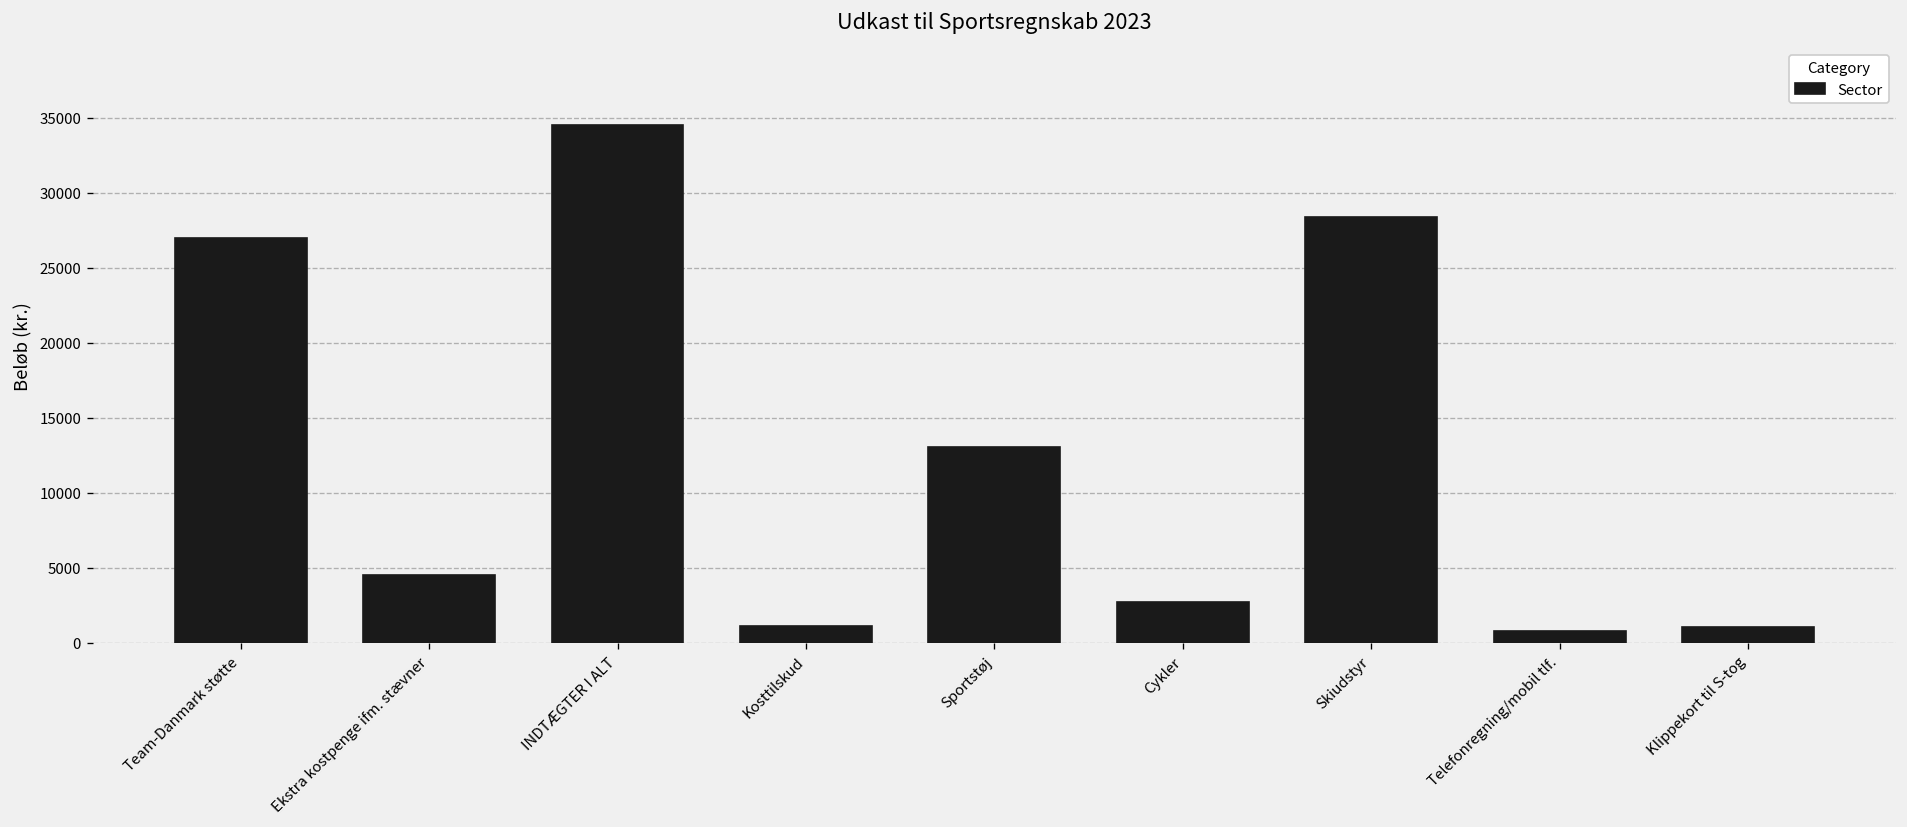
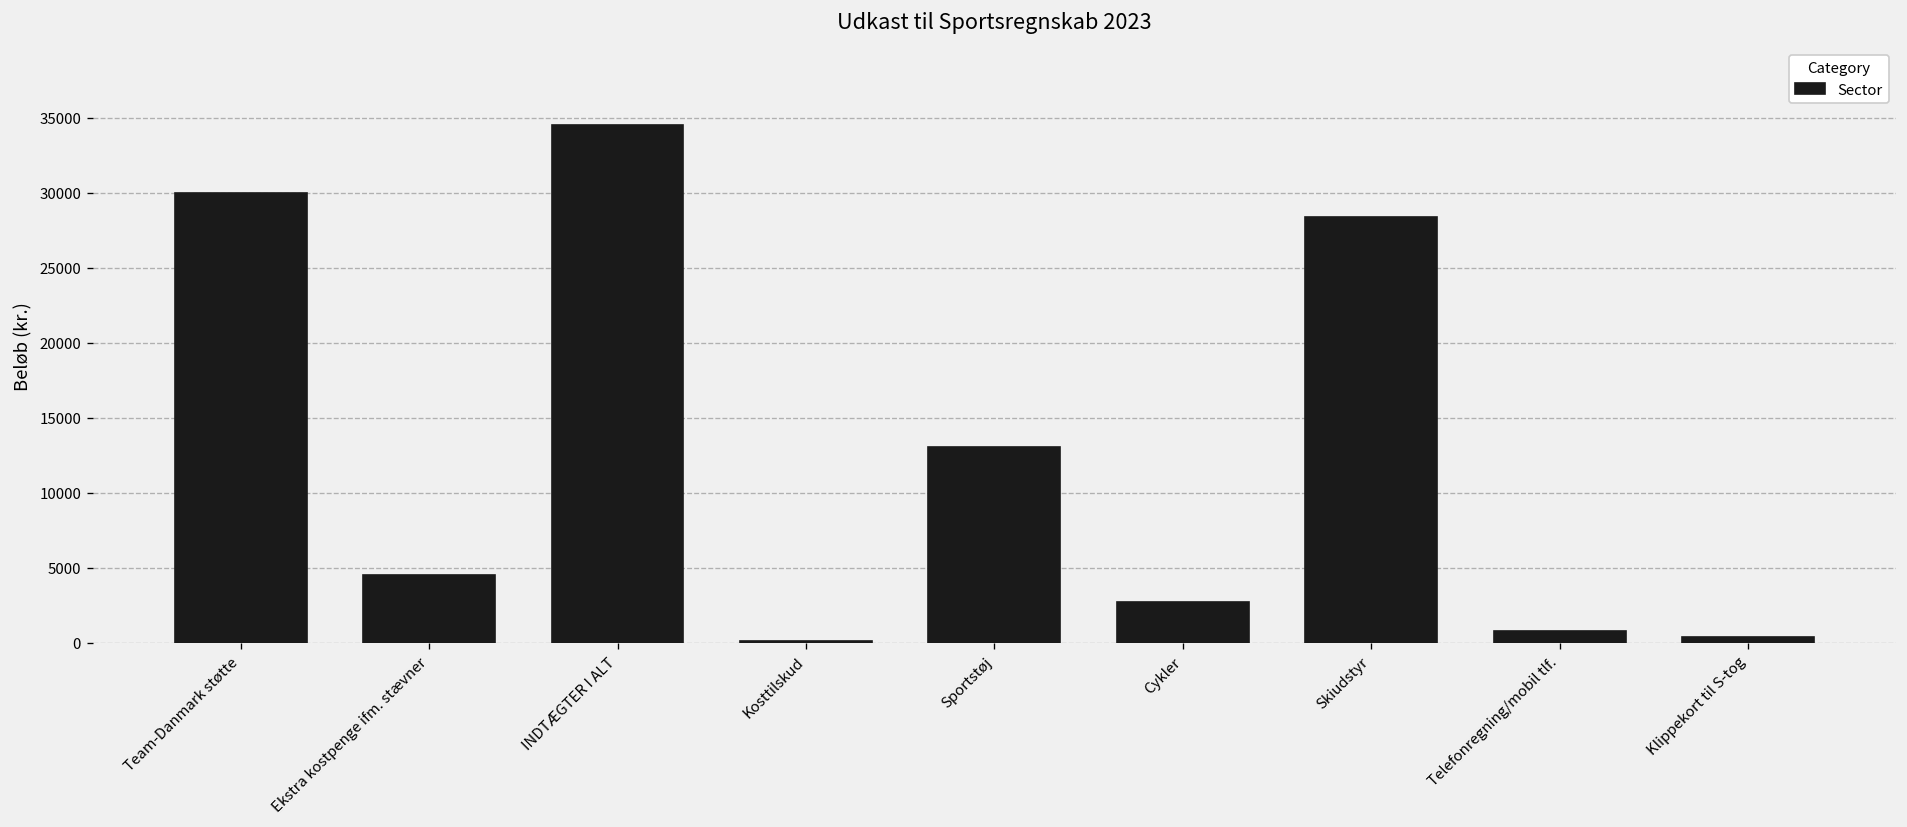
Team-Danmark støtte: 27000 -> 30000
Kosttilskud: 1100 -> 200
Klippekort til S-tog: 1100 -> 400
